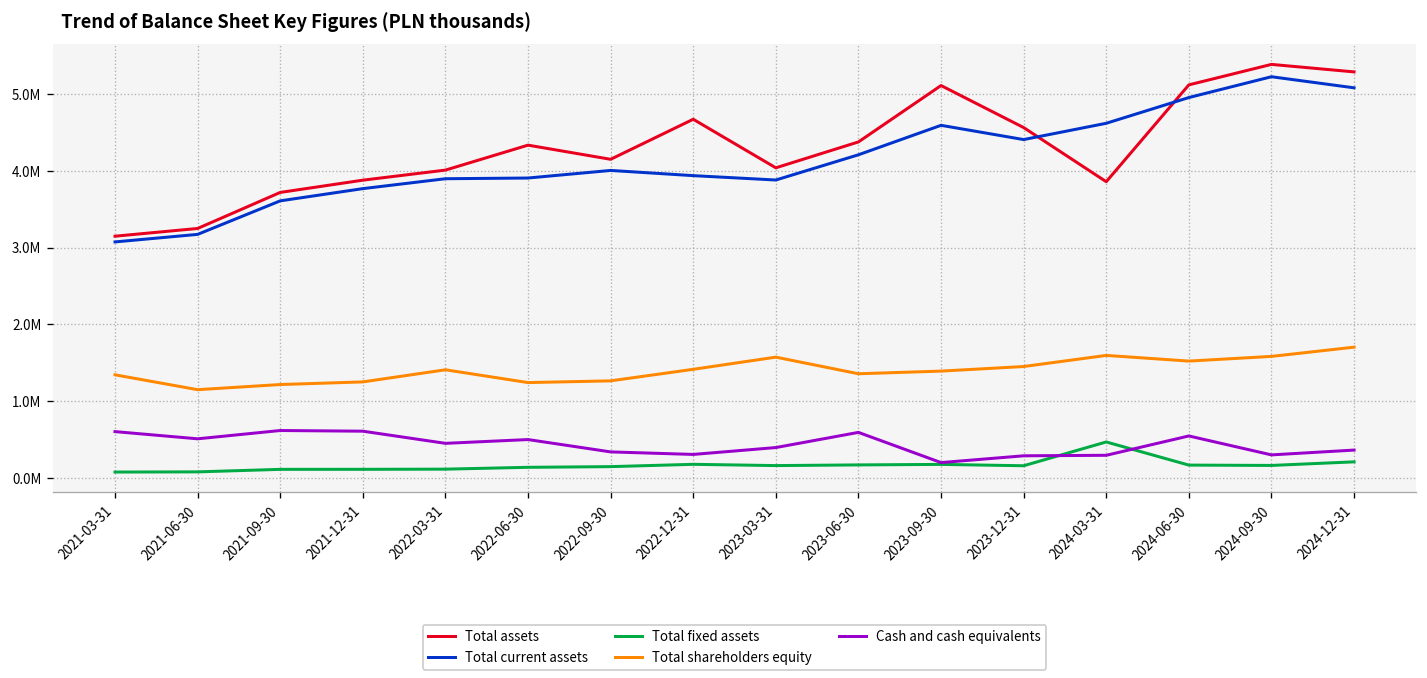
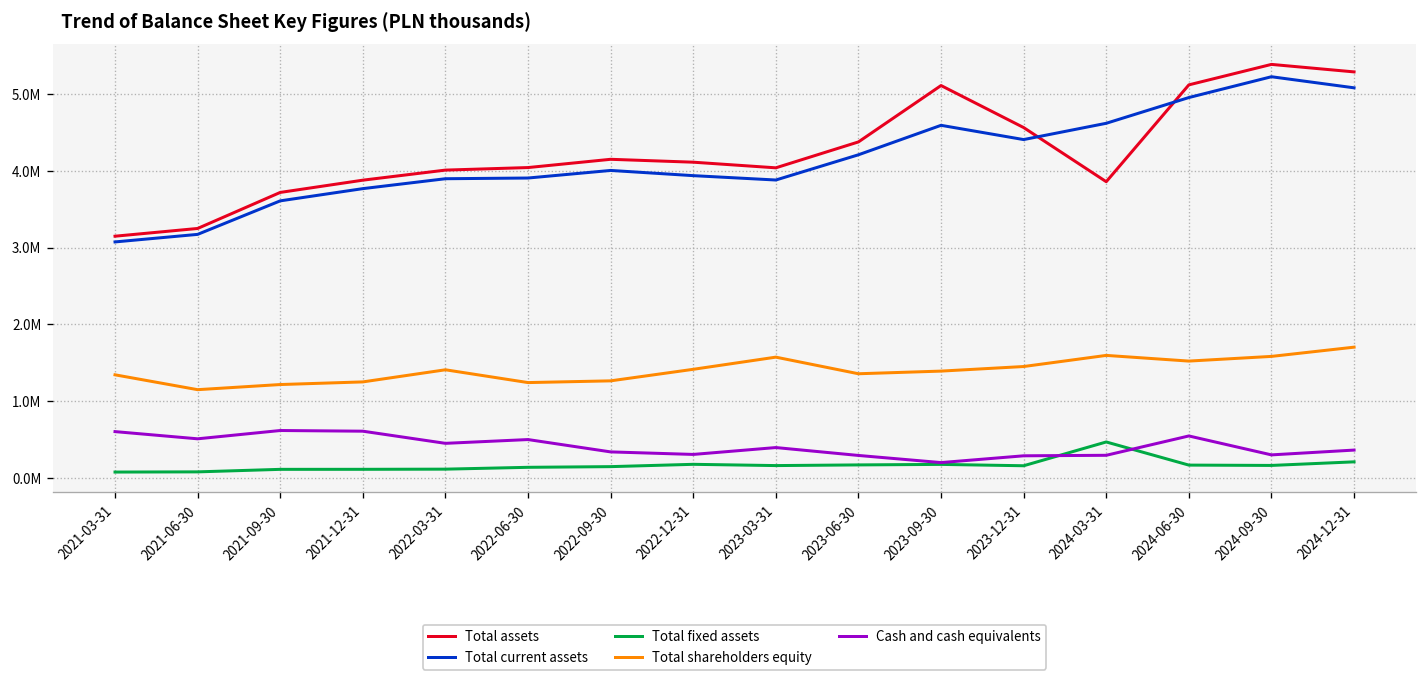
Total assets, 2022-06-30: 4300000 -> 4000000
Total assets, 2022-12-31: 4700000 -> 4100000
Cash and cash equivalents, 2023-06-30: 600000 -> 300000
